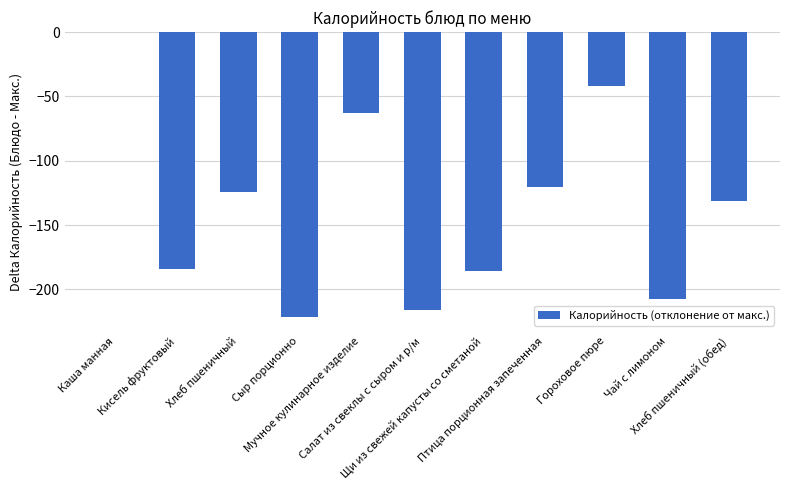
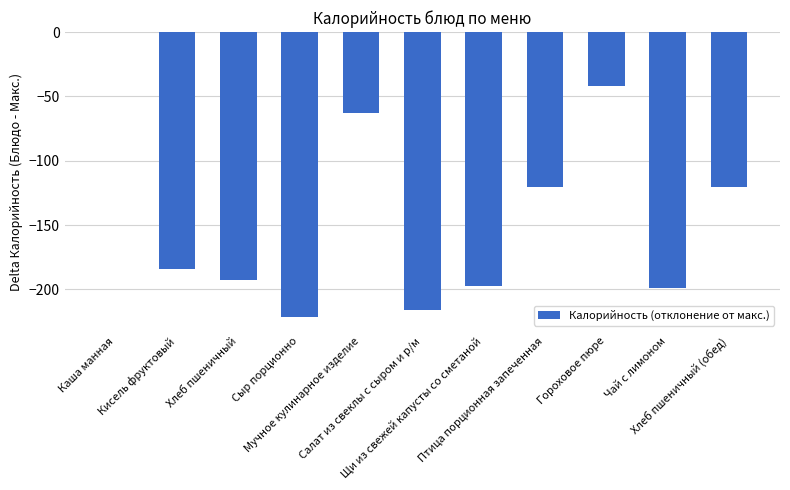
Хлеб пшеничный: -124 -> -193
Щи из свежей капусты со сметаной: -186 -> -197
Чай с лимоном: -207 -> -199
Хлеб пшеничный (обед): -131 -> -121
